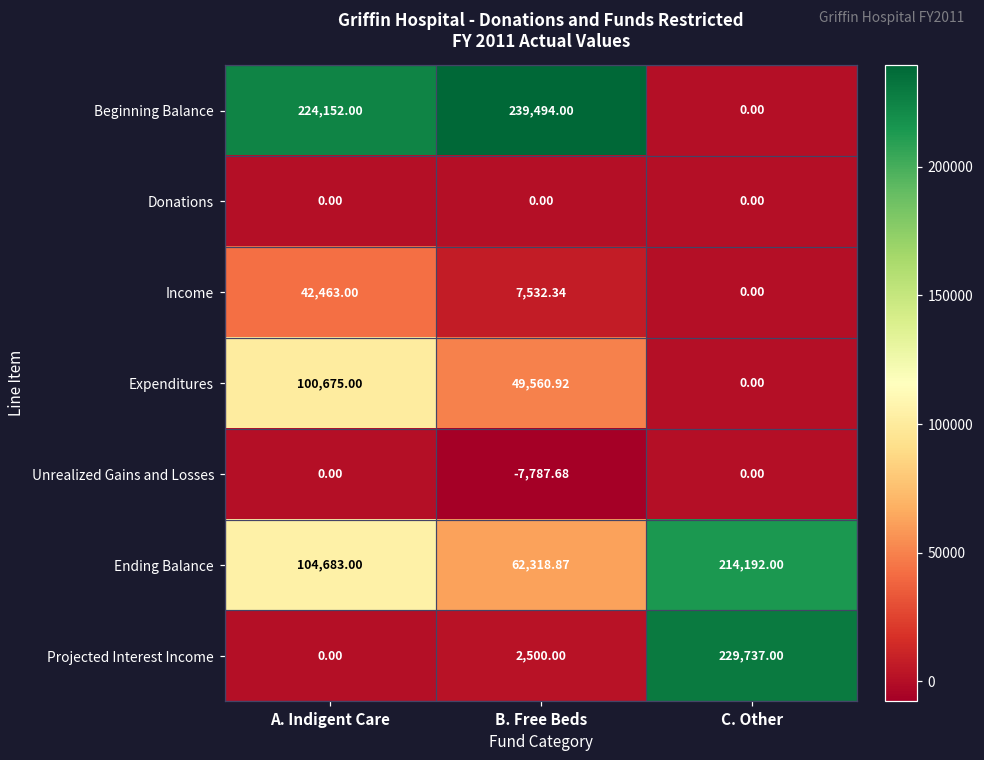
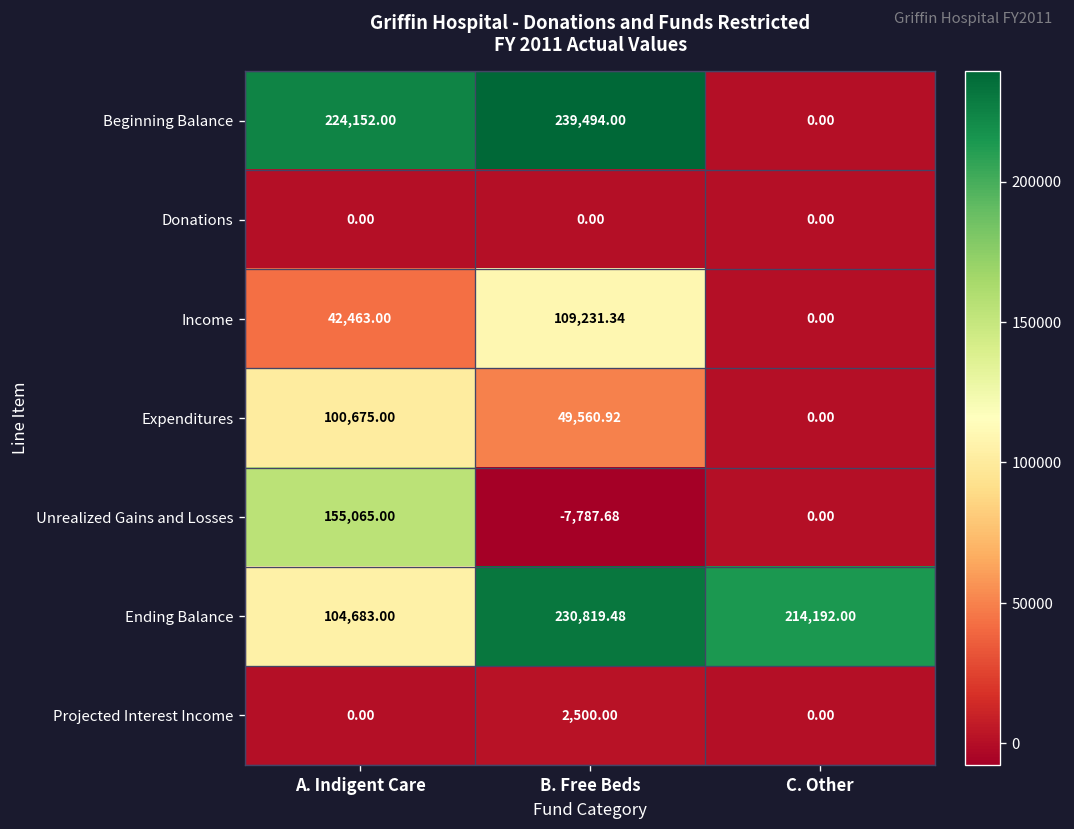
Income, B. Free Beds: 7,532.34 -> 109,231.34
Unrealized Gains and Losses, A. Indigent Care: 0.00 -> 155,065.00
Ending Balance, B. Free Beds: 62,318.87 -> 230,819.48
Projected Interest Income, C. Other: 229,737.00 -> 0.00
